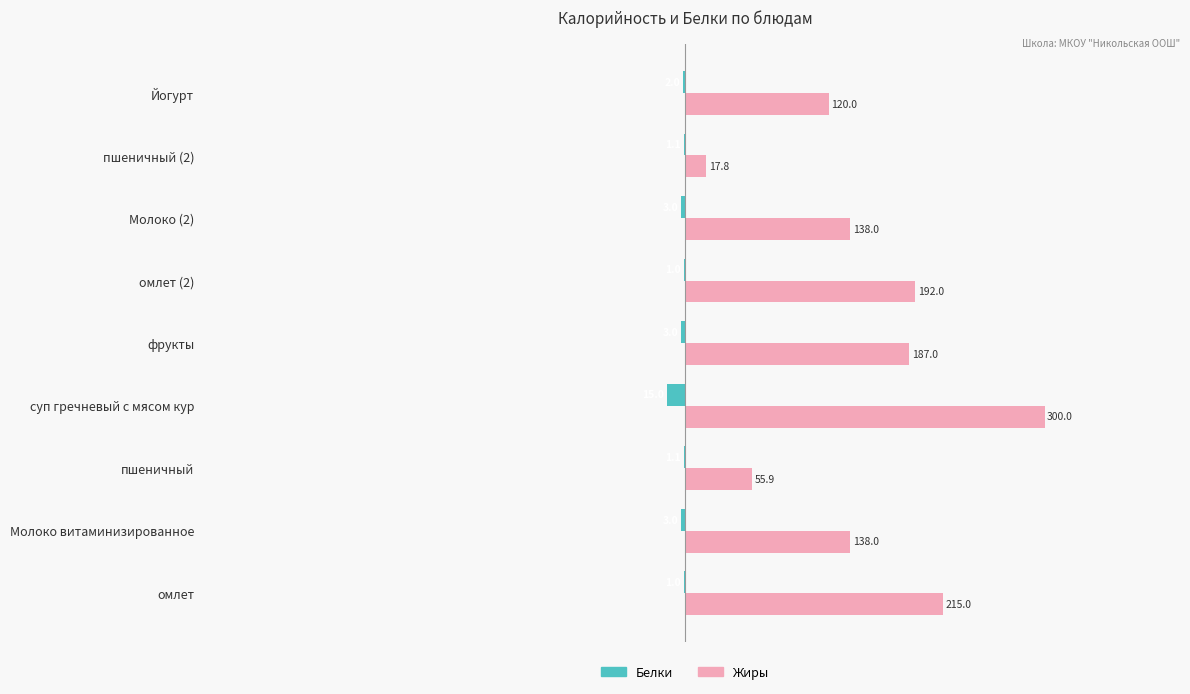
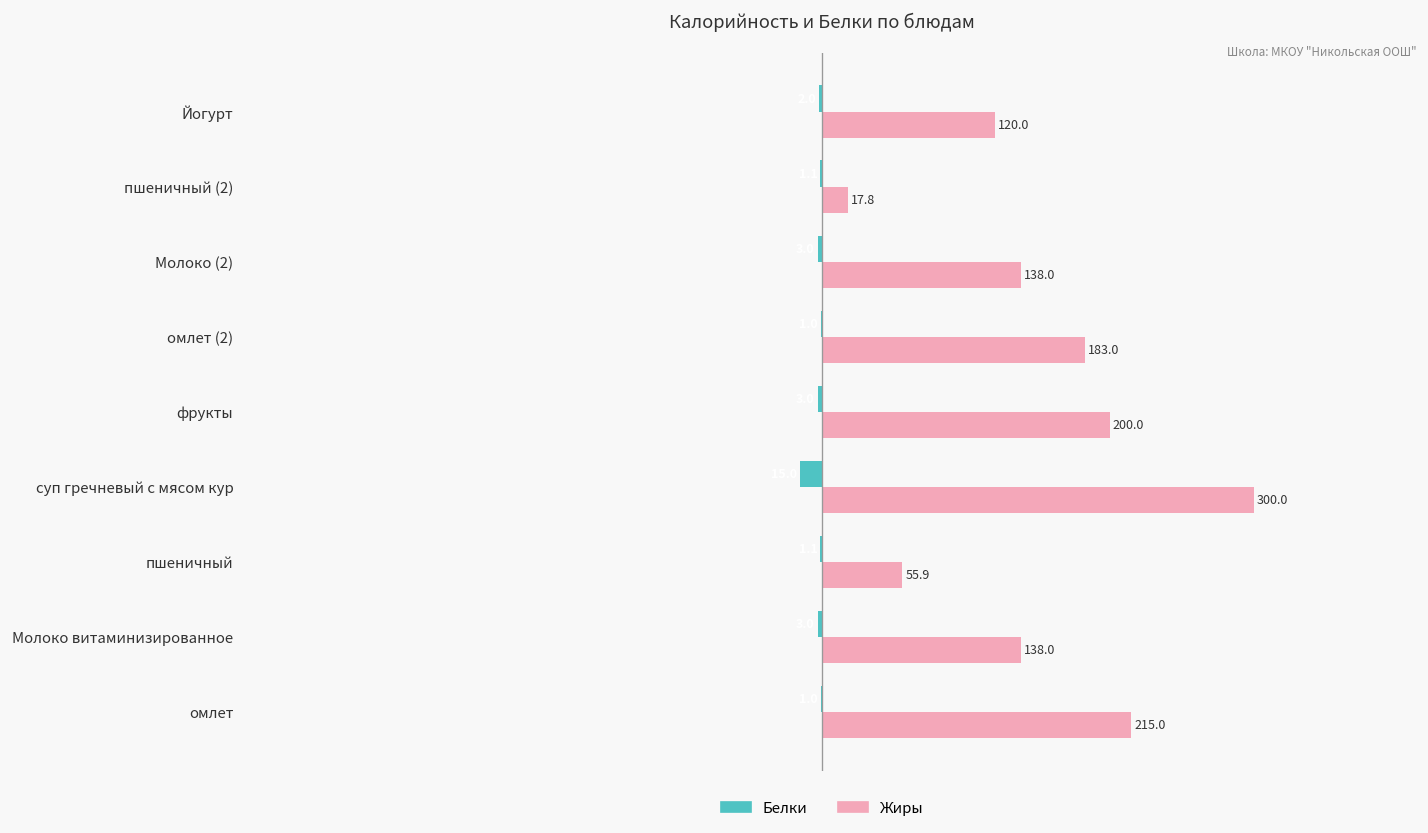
Жиры, омлет (2): 192.0 -> 183.0
Жиры, фрукты: 187.0 -> 200.0
